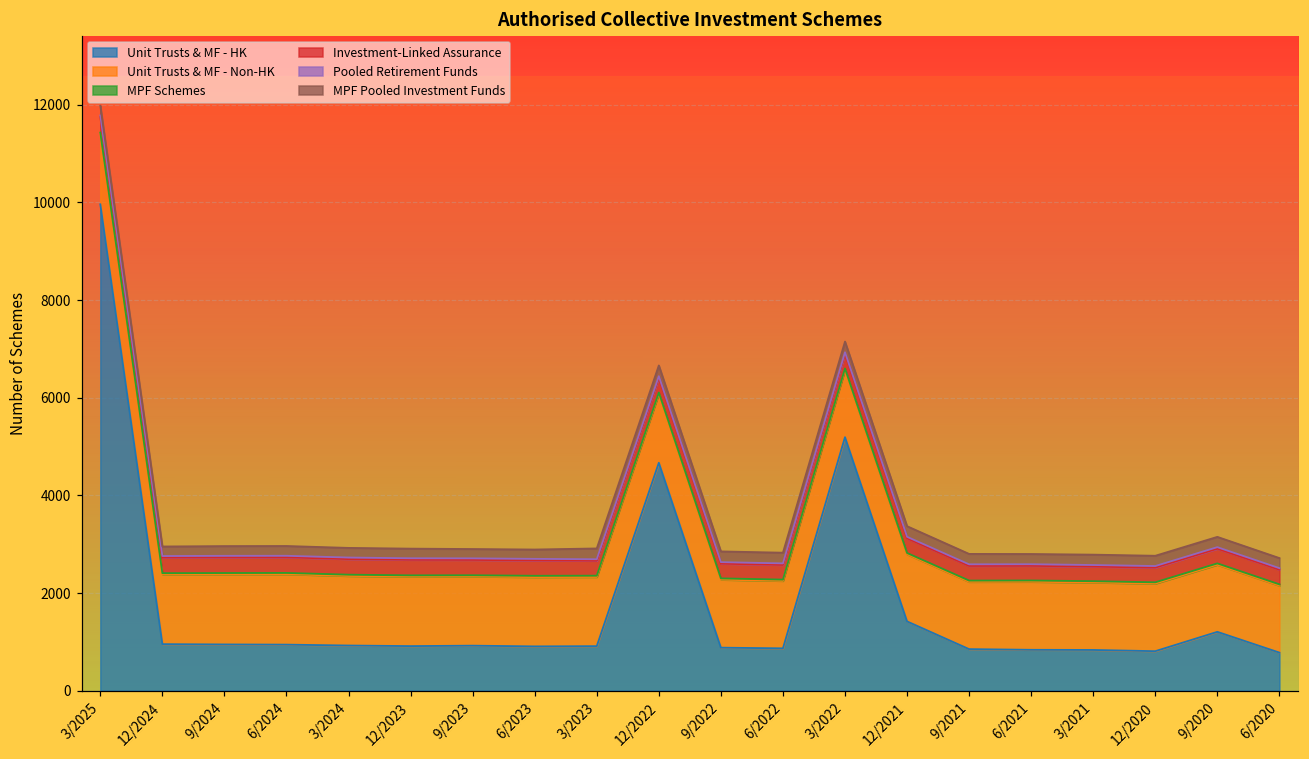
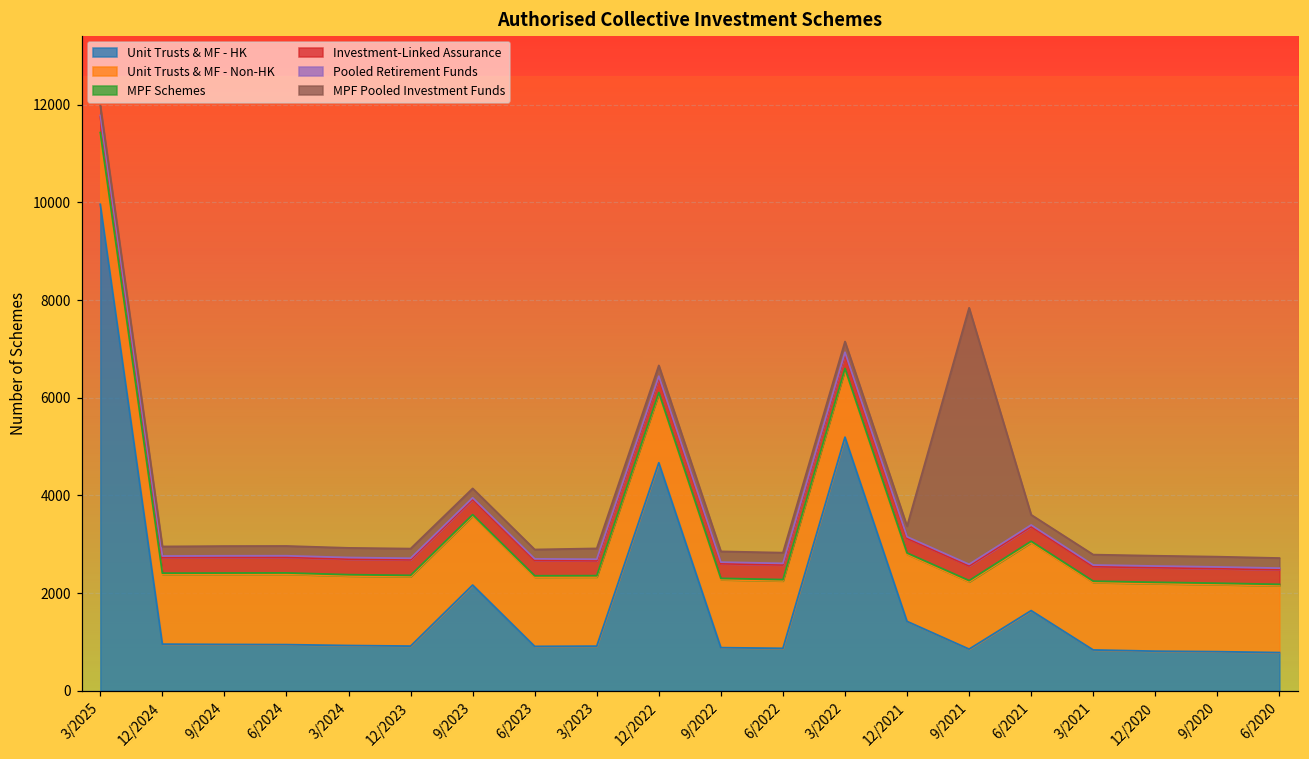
Unit Trusts & MF - HK, 9/2023: 900 -> 2200
MPF Pooled Investment Funds, 9/2021: 200 -> 5300
Unit Trusts & MF - HK, 6/2021: 800 -> 1600
Unit Trusts & MF - HK, 9/2020: 1200 -> 800
